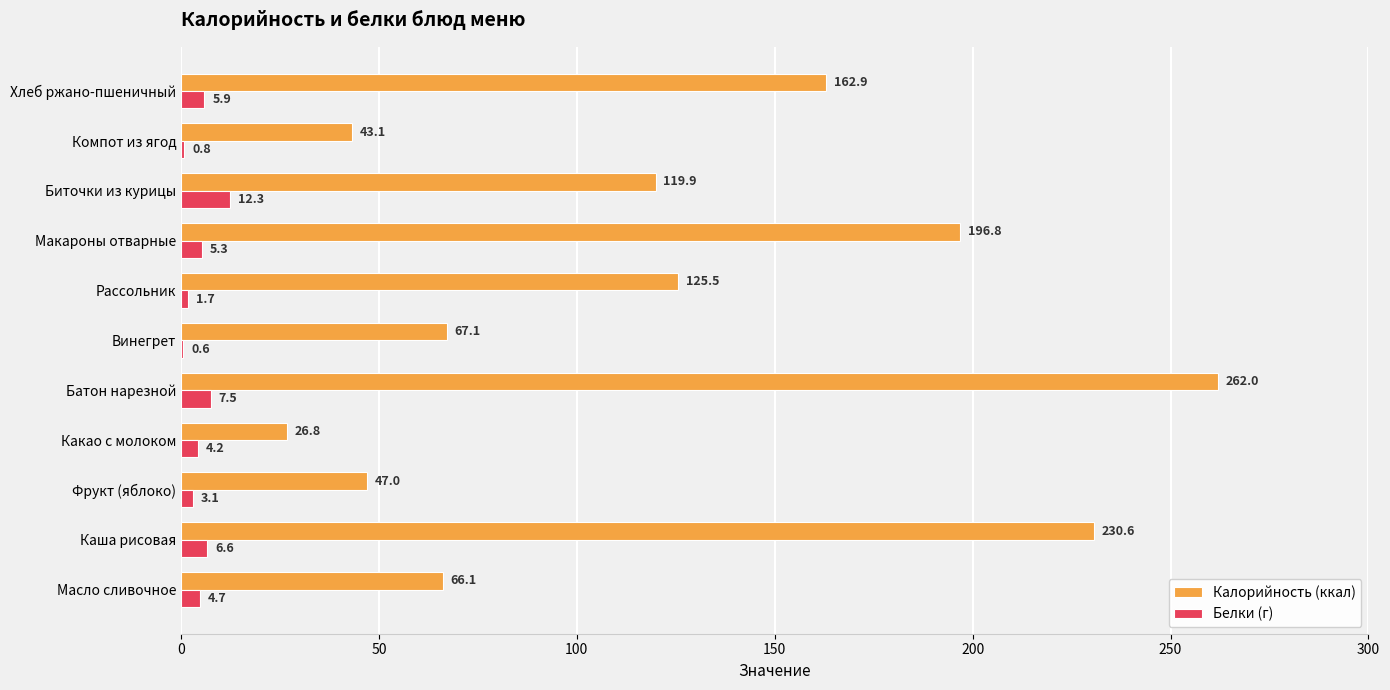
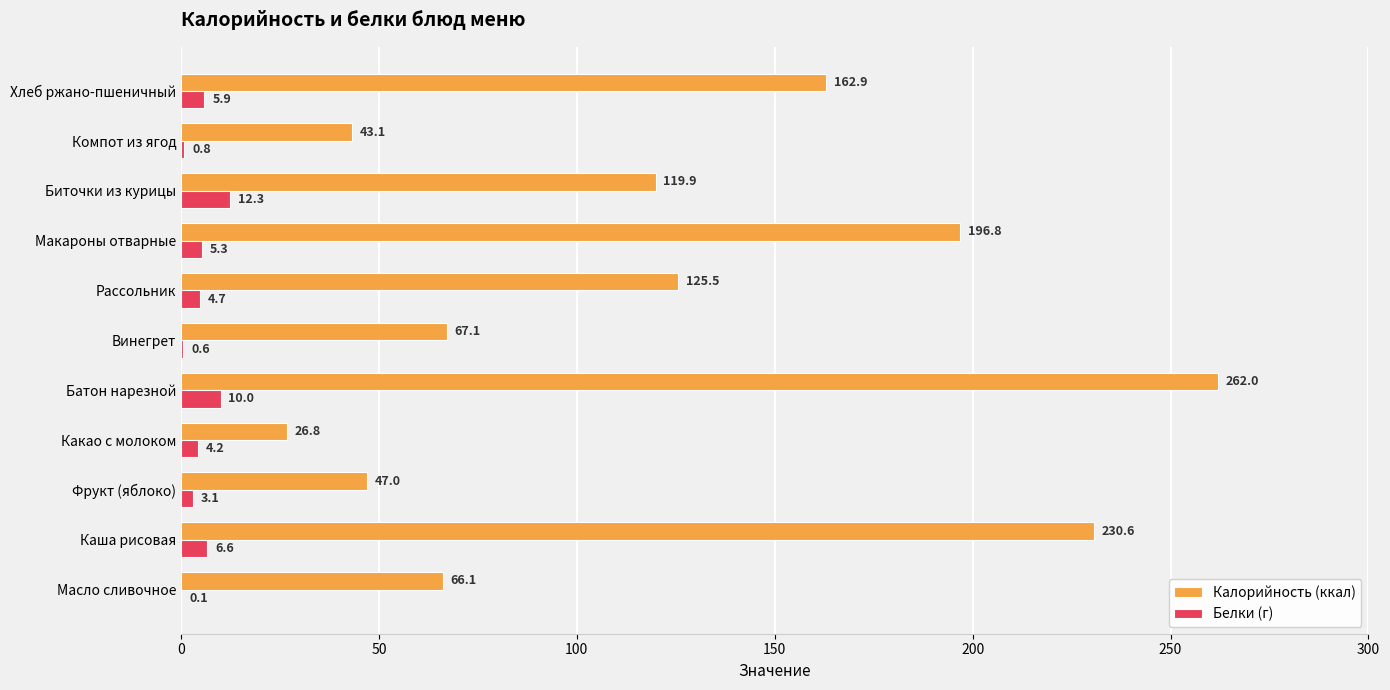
Белки (г), Рассольник: 1.7 -> 4.7
Белки (г), Батон нарезной: 7.5 -> 10.0
Белки (г), Масло сливочное: 4.7 -> 0.1
